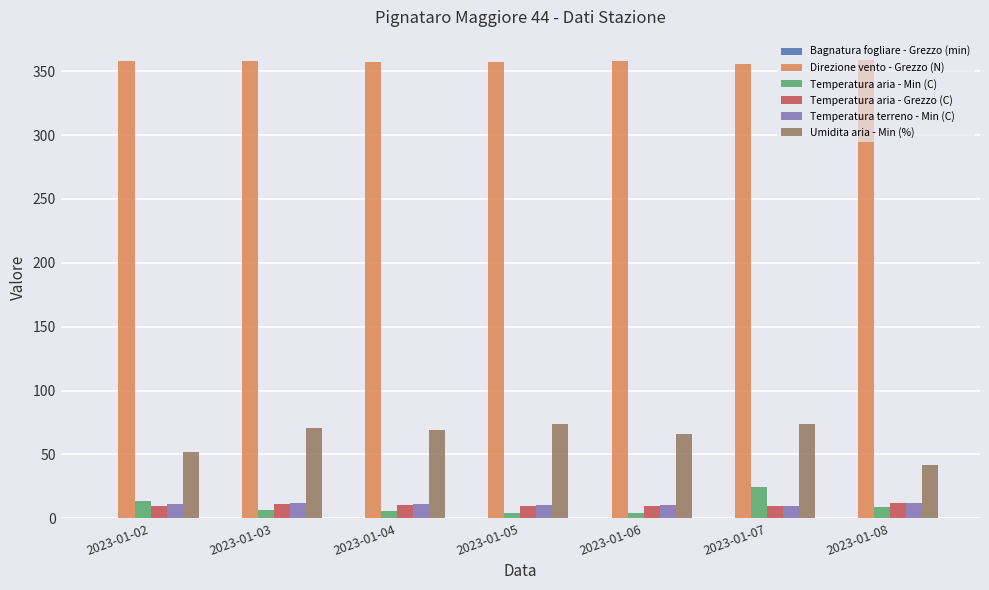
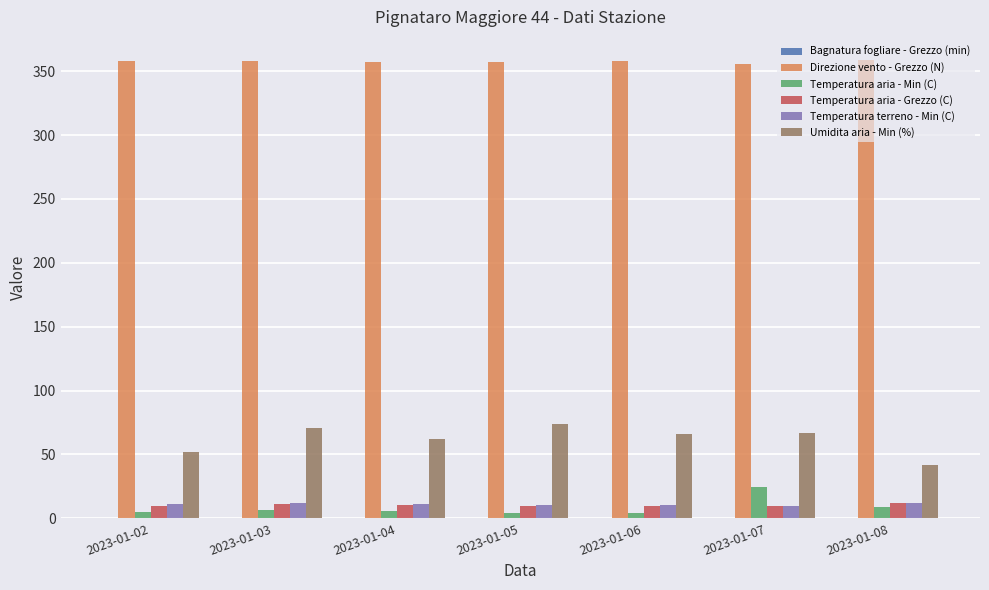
Temperatura aria - Min (C), 2023-01-02: 13 -> 5
Umidita aria - Min (%), 2023-01-04: 69 -> 62
Umidita aria - Min (%), 2023-01-07: 74 -> 67
